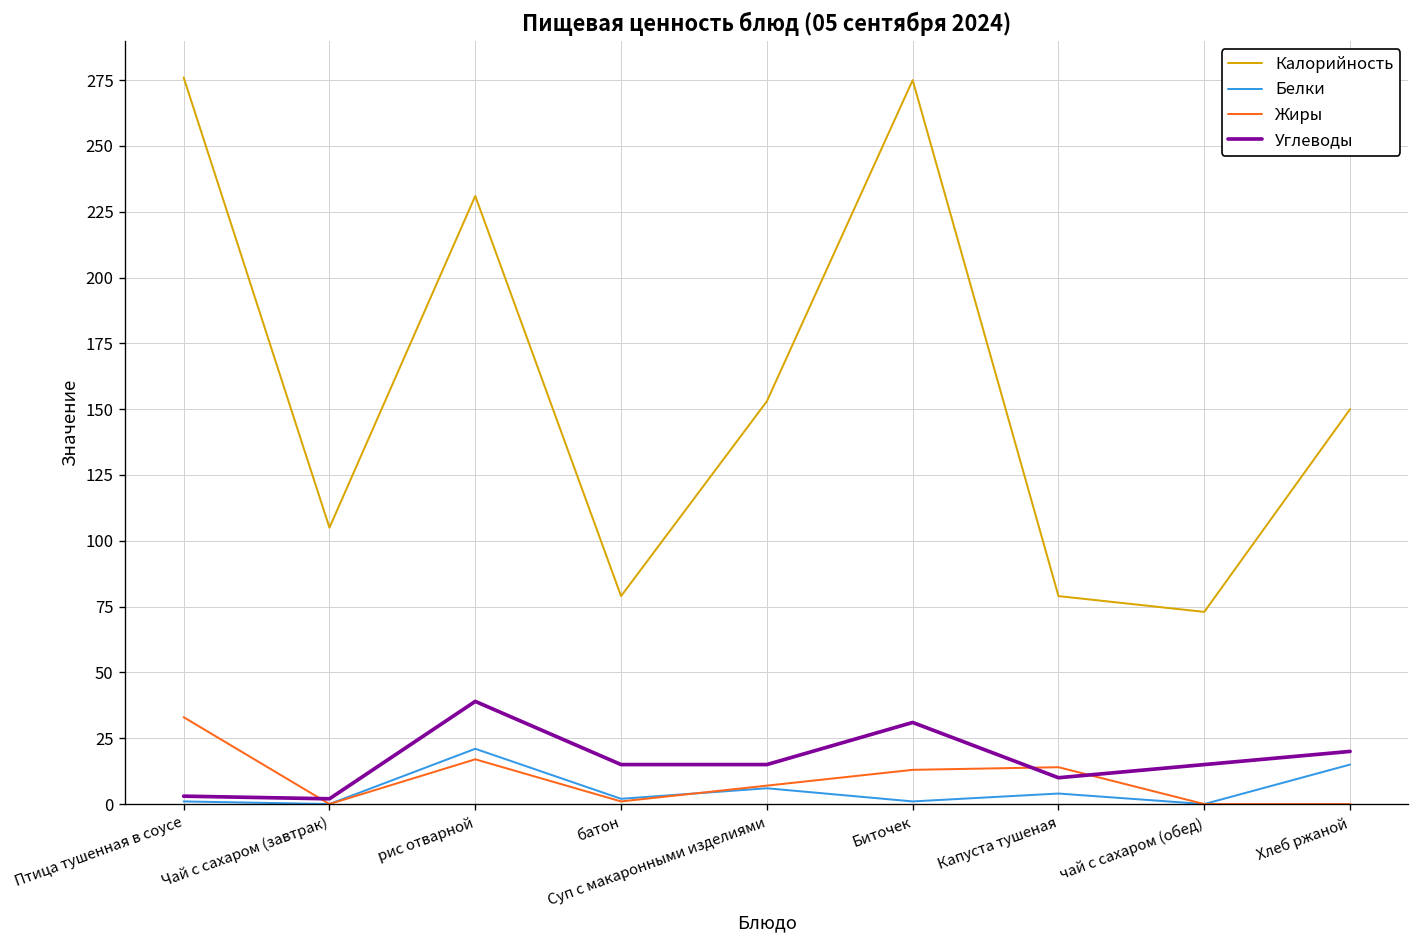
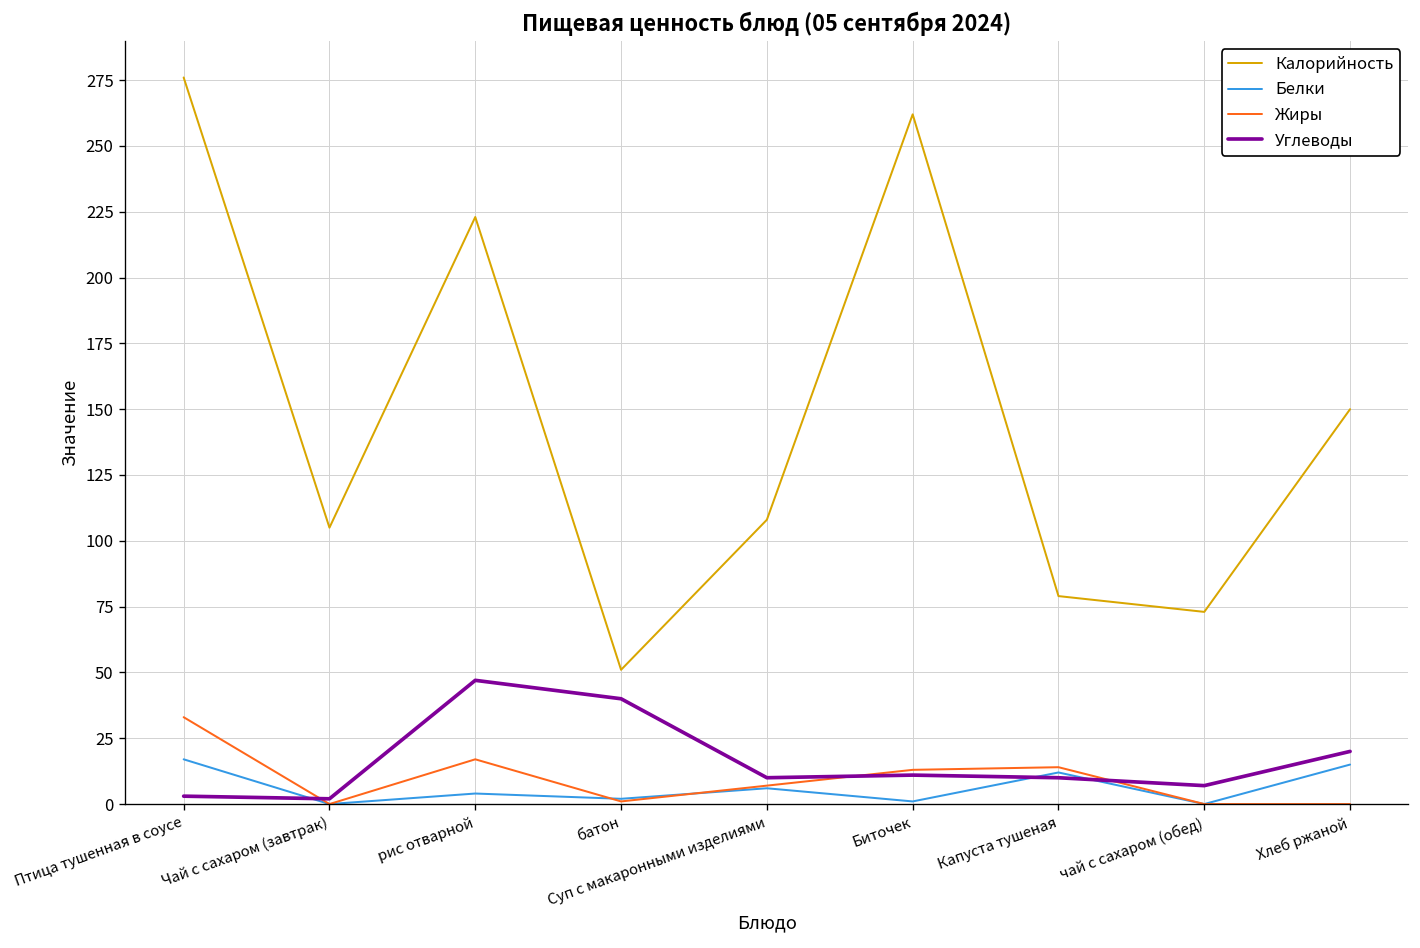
Белки, Птица тушенная в соусе: 1 -> 17
Калорийность, рис отварной: 231 -> 223
Белки, рис отварной: 21 -> 4
Углеводы, рис отварной: 39 -> 47
Калорийность, батон: 79 -> 51
Углеводы, батон: 15 -> 40
Калорийность, Суп с макаронными изделиями: 153 -> 108
Углеводы, Суп с макаронными изделиями: 15 -> 10
Калорийность, Биточек: 275 -> 262
Углеводы, Биточек: 31 -> 11
Белки, Капуста тушеная: 4 -> 12
Углеводы, чай с сахаром (обед): 15 -> 7
